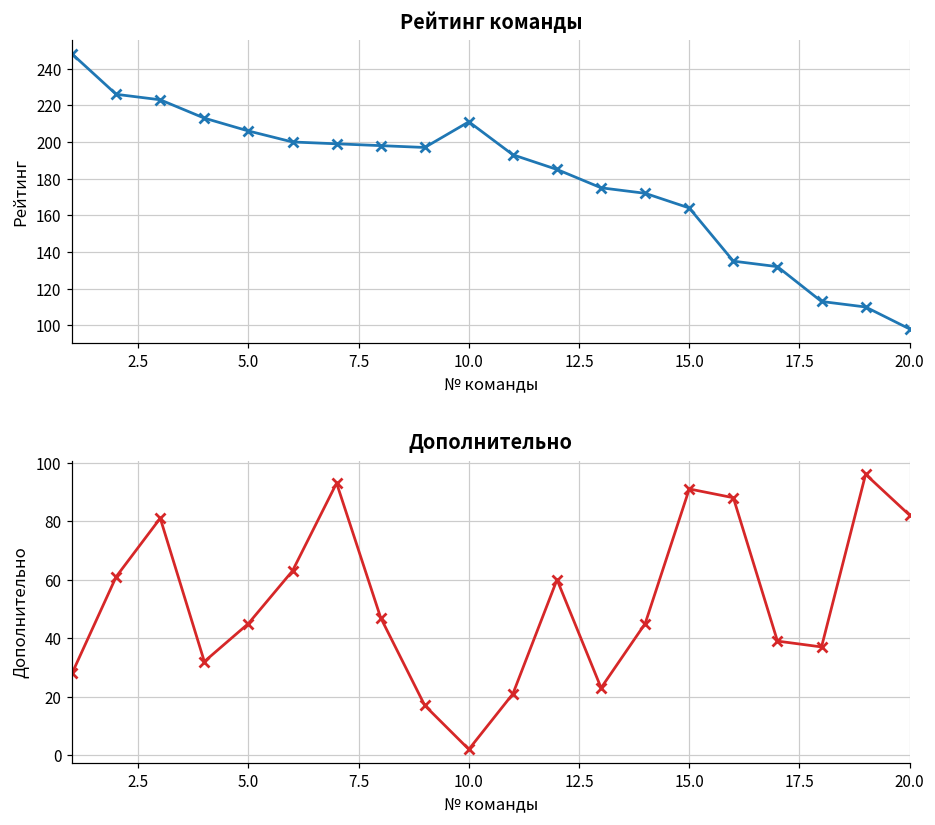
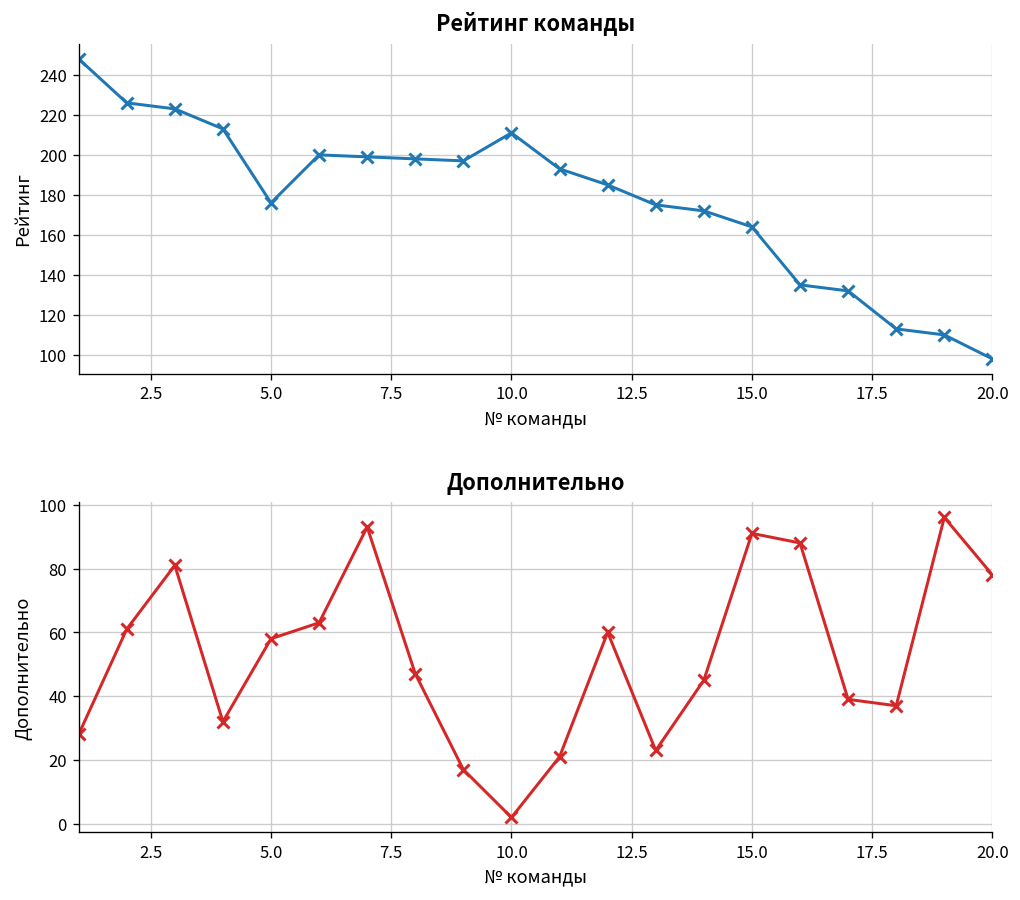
Рейтинг команды, 5.0: 206 -> 176
Дополнительно, 5.0: 45 -> 58
Дополнительно, 20.0: 82 -> 78
